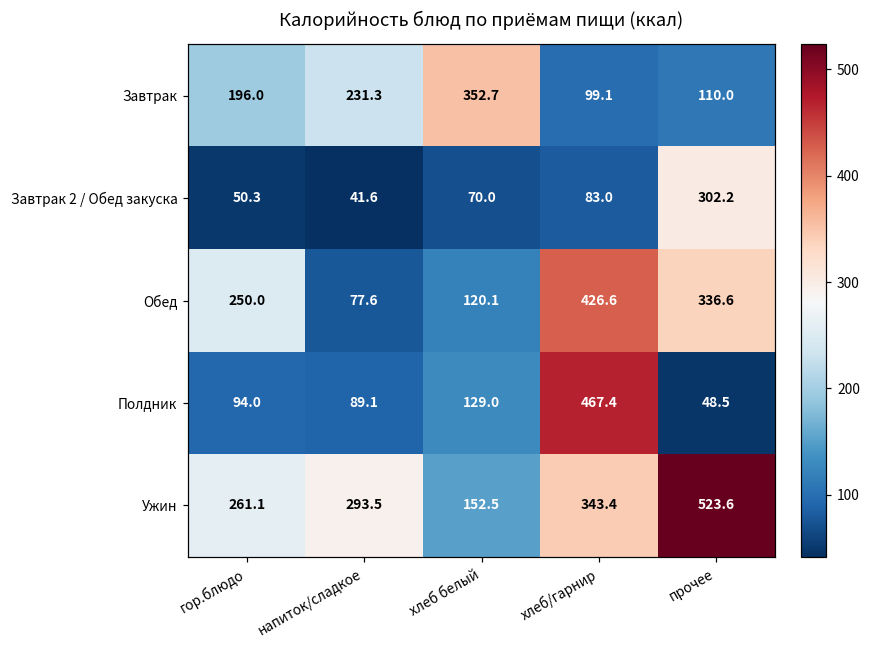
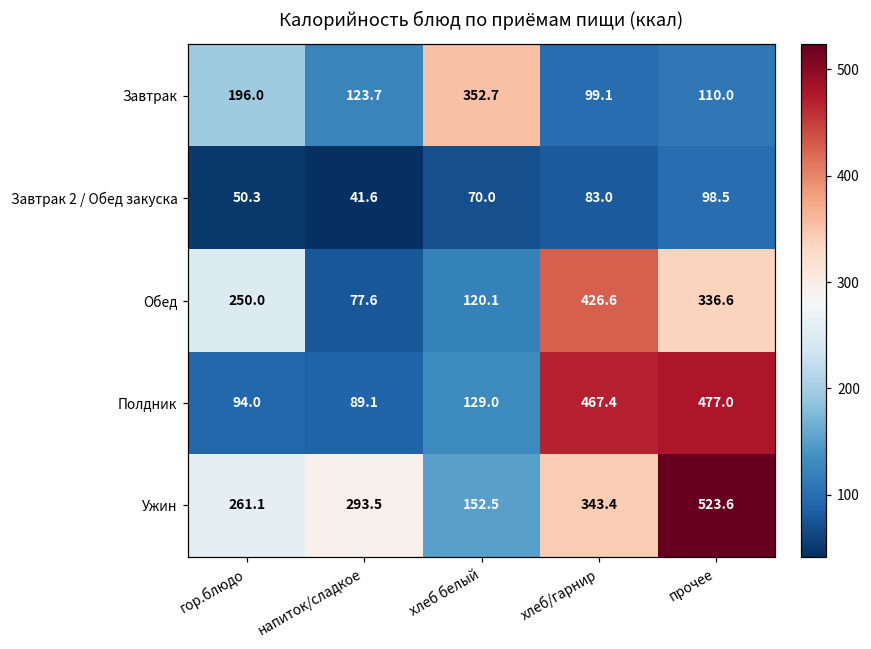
Завтрак, напиток/сладкое: 231.3 -> 123.7
Завтрак 2 / Обед закуска, прочее: 302.2 -> 98.5
Полдник, прочее: 48.5 -> 477.0
